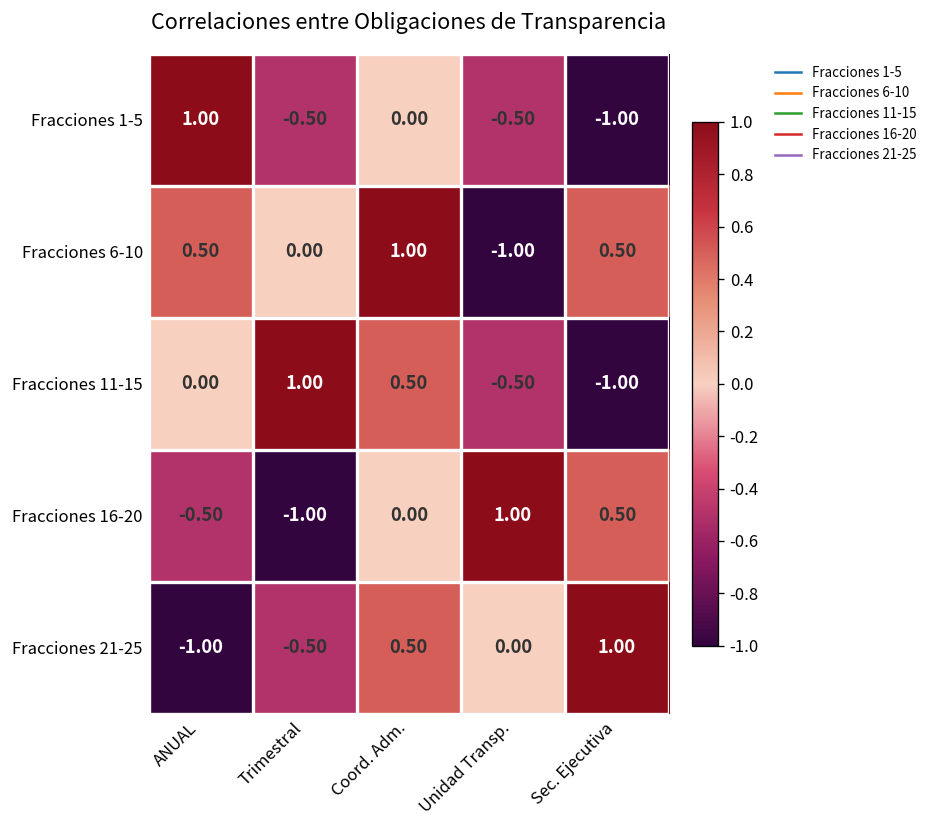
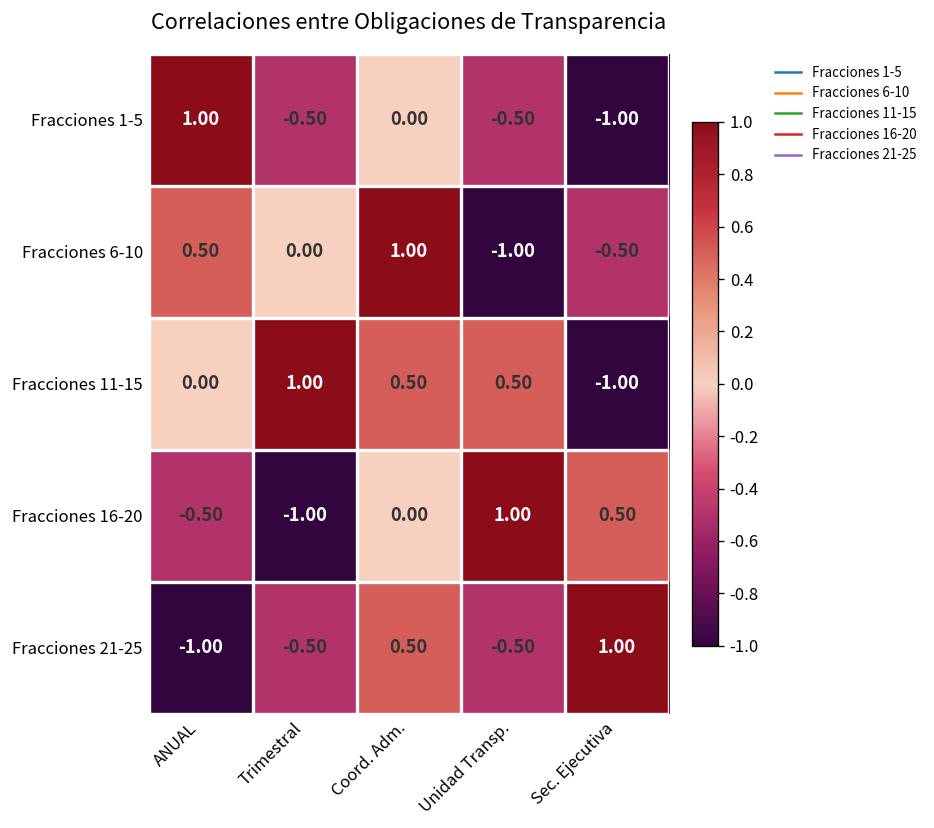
Fracciones 6-10, Sec. Ejecutiva: 0.50 -> -0.50
Fracciones 11-15, Unidad Transp.: -0.50 -> 0.50
Fracciones 21-25, Unidad Transp.: 0.00 -> -0.50
